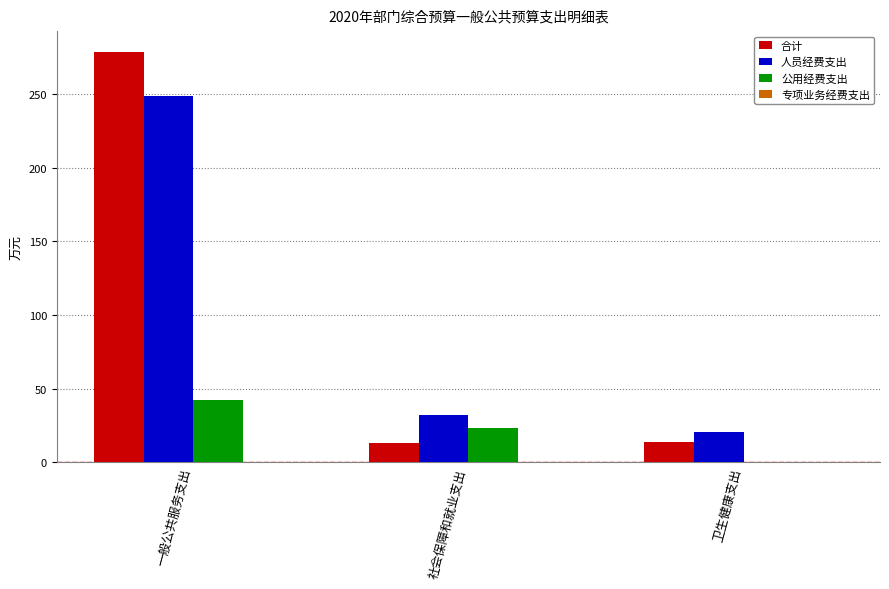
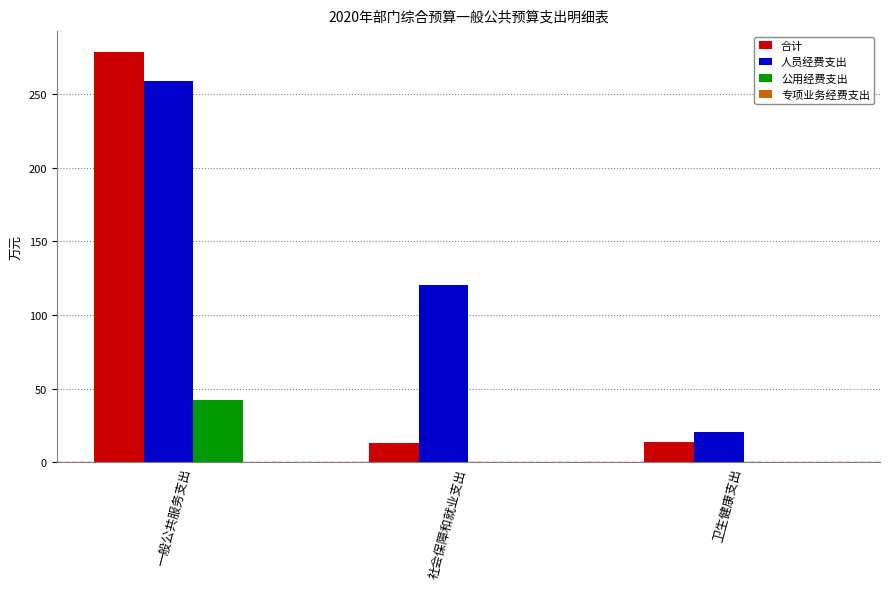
人员经费支出, 一般公共服务支出: 249 -> 259
人员经费支出, 社会保障和就业支出: 32 -> 120
公用经费支出, 社会保障和就业支出: 23 -> 0
